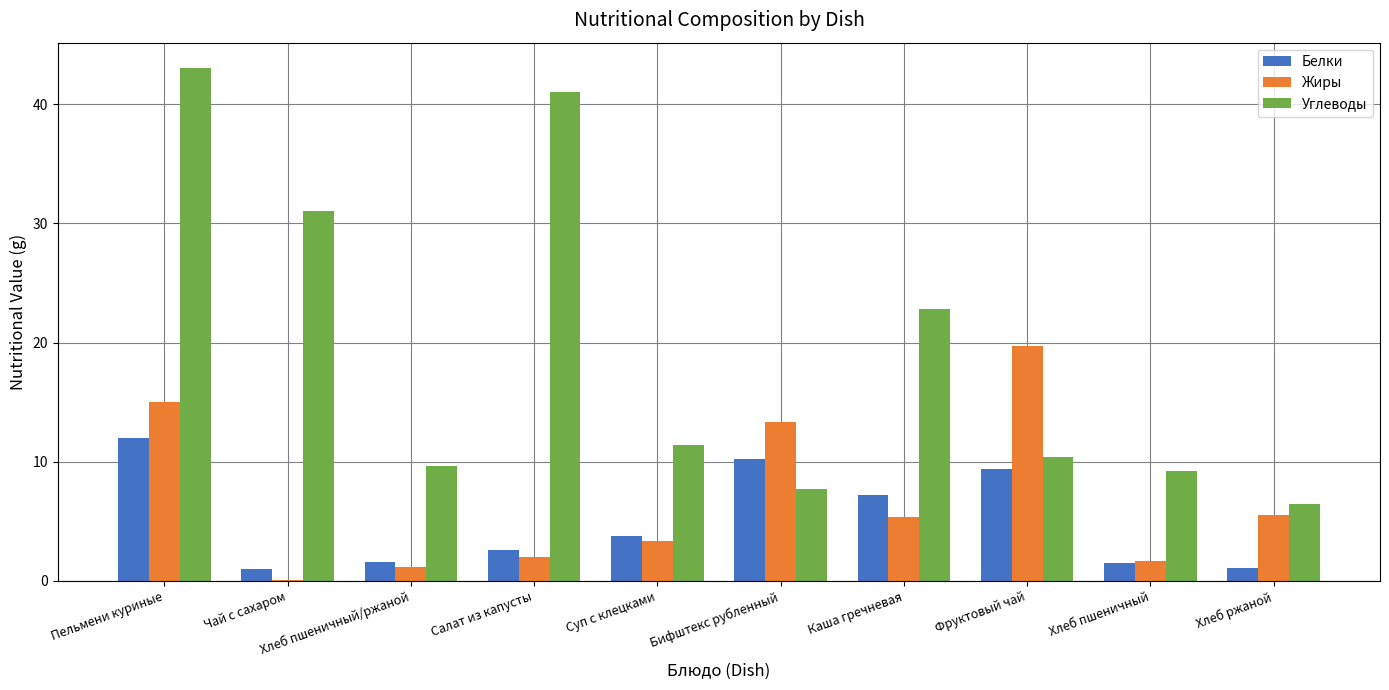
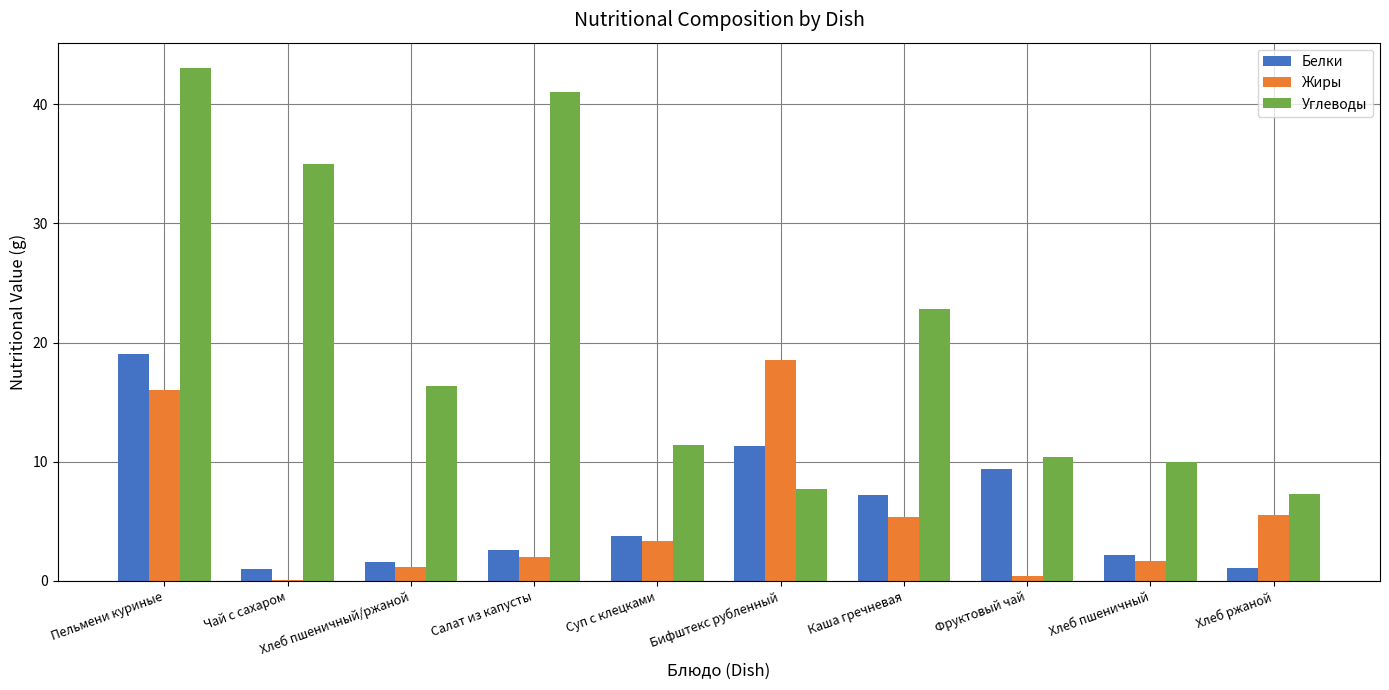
Белки, Пельмени куриные: 12 -> 19
Жиры, Пельмени куриные: 15 -> 16
Углеводы, Чай с сахаром: 31 -> 35
Углеводы, Хлеб пшеничный/ржаной: 9.6 -> 16.4
Белки, Бифштекс рубленный: 10.2 -> 11.3
Жиры, Бифштекс рубленный: 13.3 -> 18.5
Жиры, Фруктовый чай: 19.7 -> 0.4
Белки, Хлеб пшеничный: 1.5 -> 2.2
Углеводы, Хлеб пшеничный: 9.2 -> 9.9
Углеводы, Хлеб ржаной: 6.4 -> 7.3
